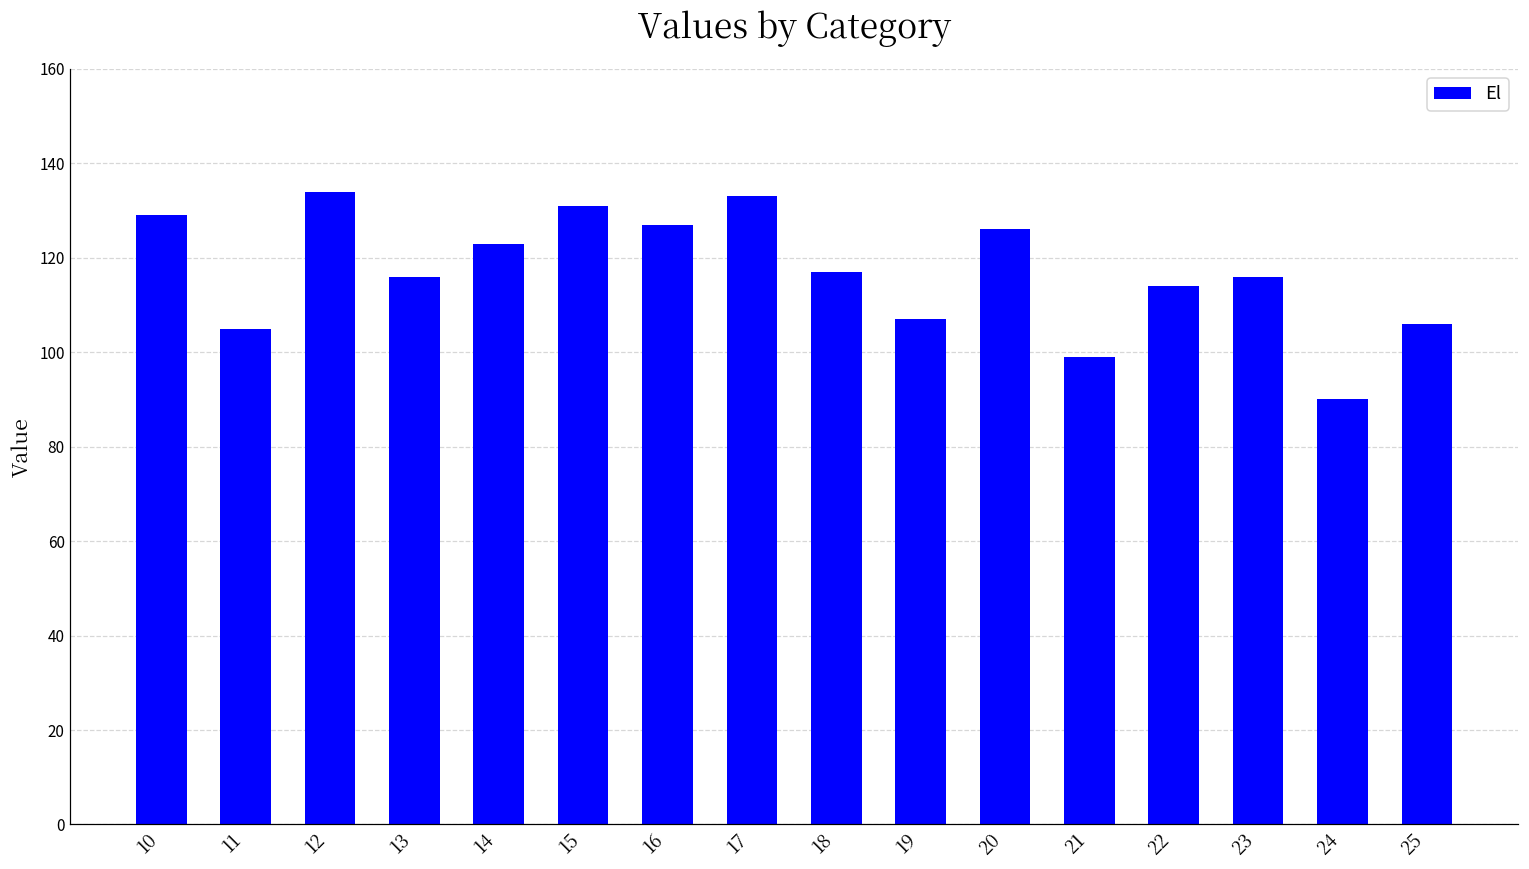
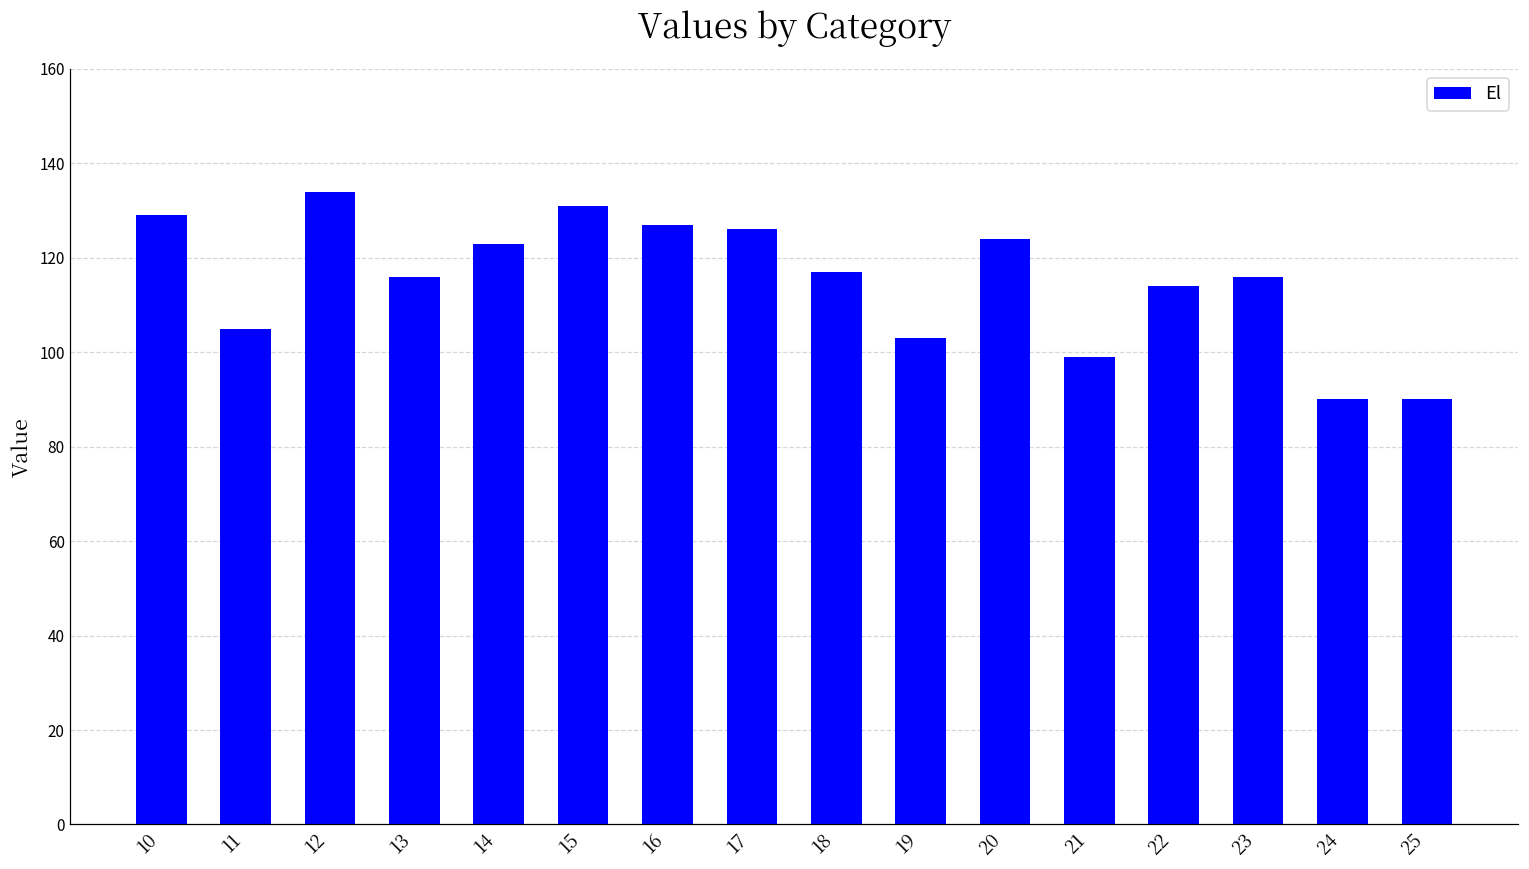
17: 133 -> 126
19: 107 -> 103
20: 126 -> 124
25: 106 -> 90
